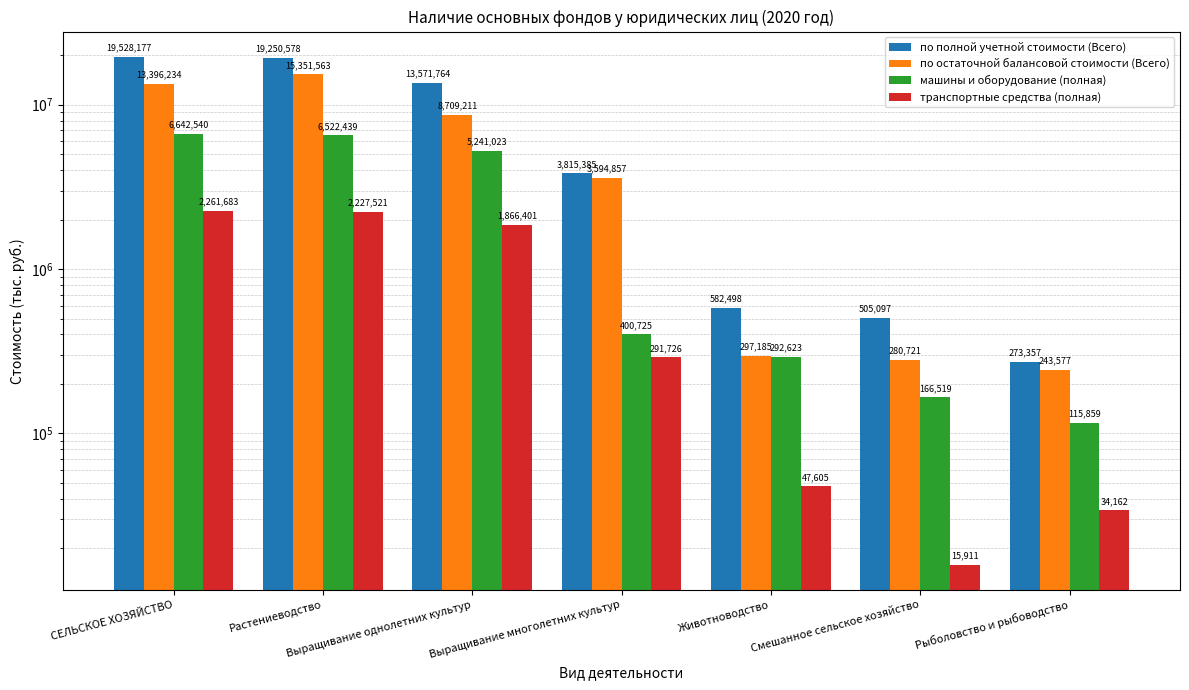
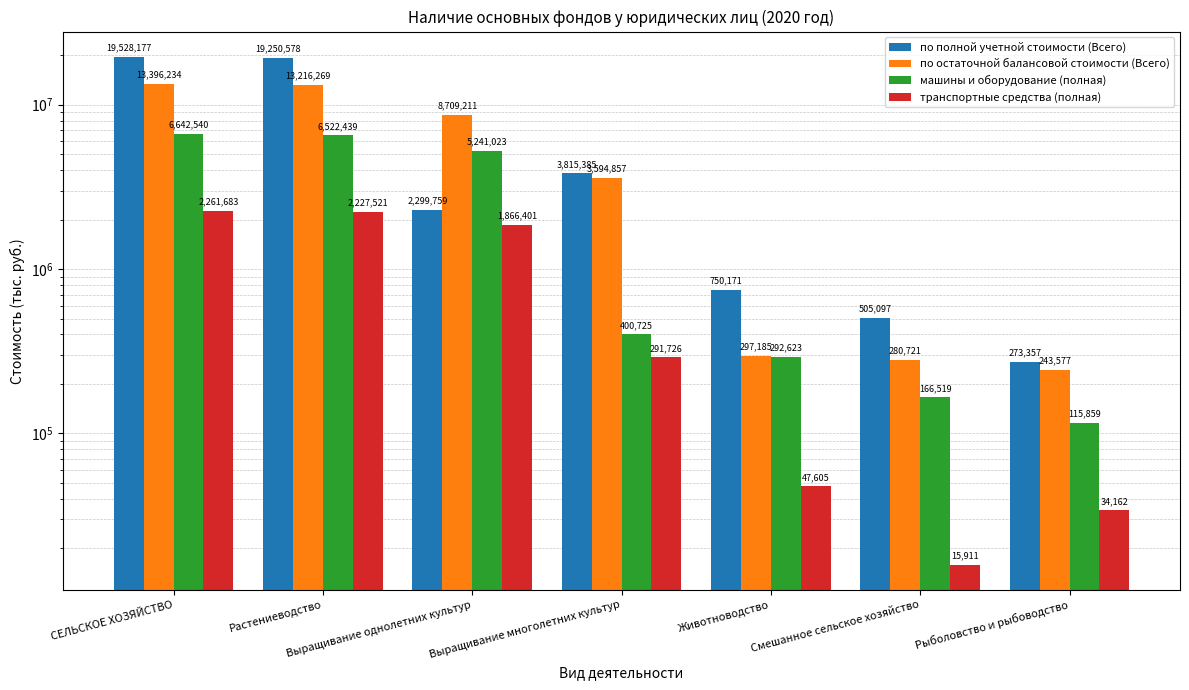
по остаточной балансовой стоимости (Всего), Растениеводство: 15,351,563 -> 13,216,269
по полной учетной стоимости (Всего), Выращивание однолетних культур: 13,571,764 -> 2,299,759
по полной учетной стоимости (Всего), Животноводство: 582,498 -> 750,171
